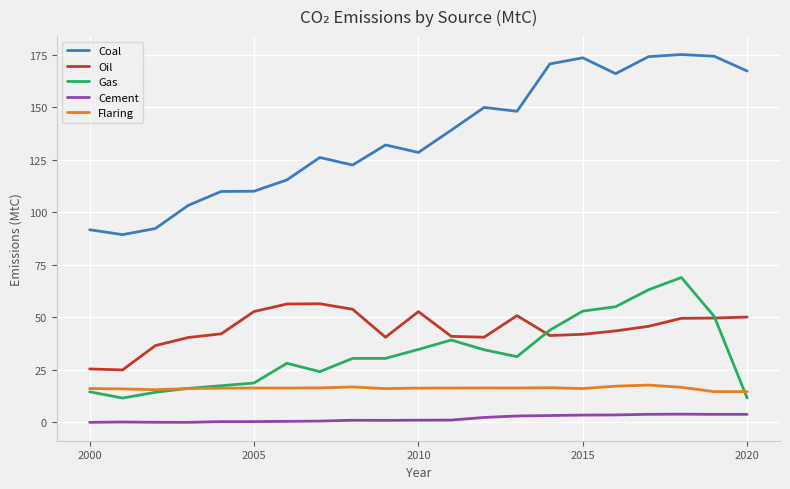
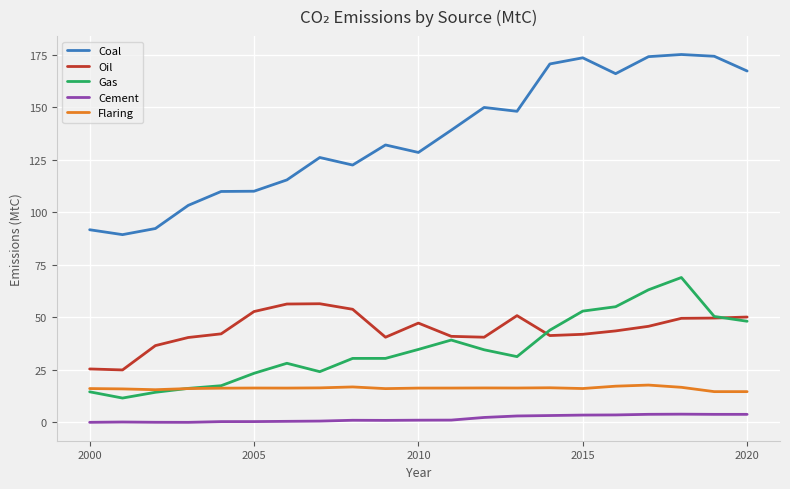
Gas, 2005: 19 -> 23
Oil, 2010: 53 -> 47
Gas, 2020: 12 -> 48
